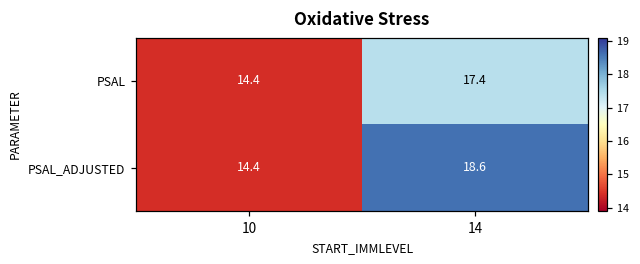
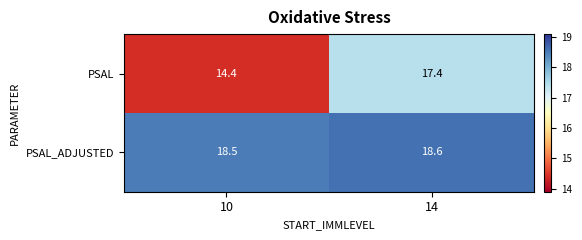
PSAL_ADJUSTED, 10: 14.4 -> 18.5
